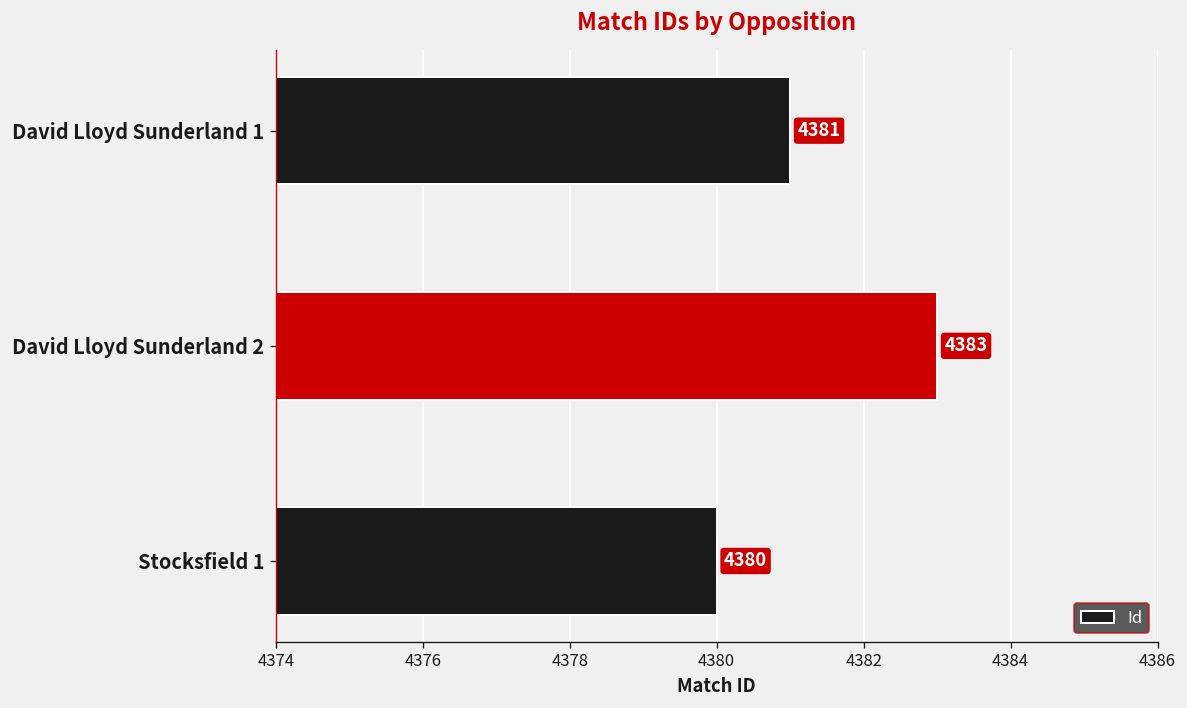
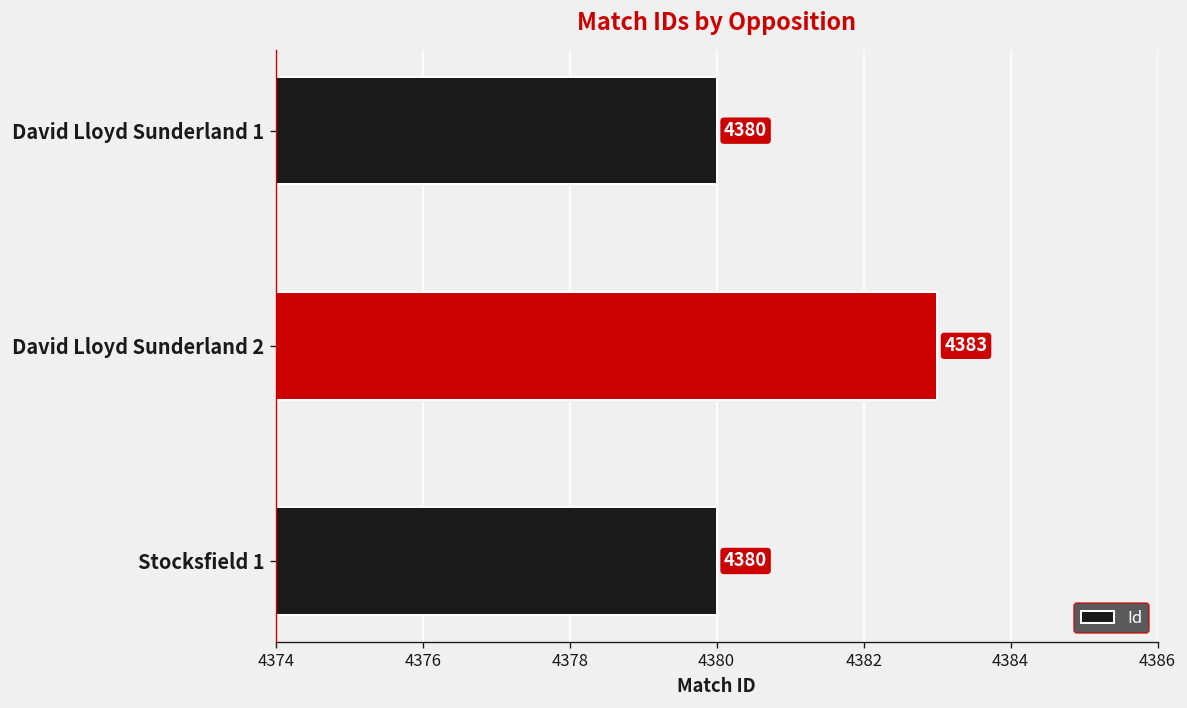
David Lloyd Sunderland 1: 4381 -> 4380
